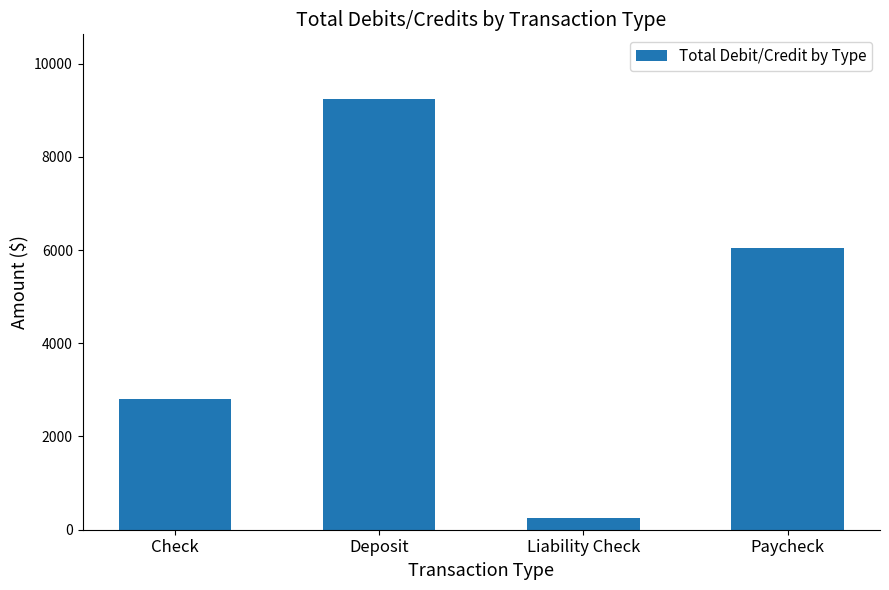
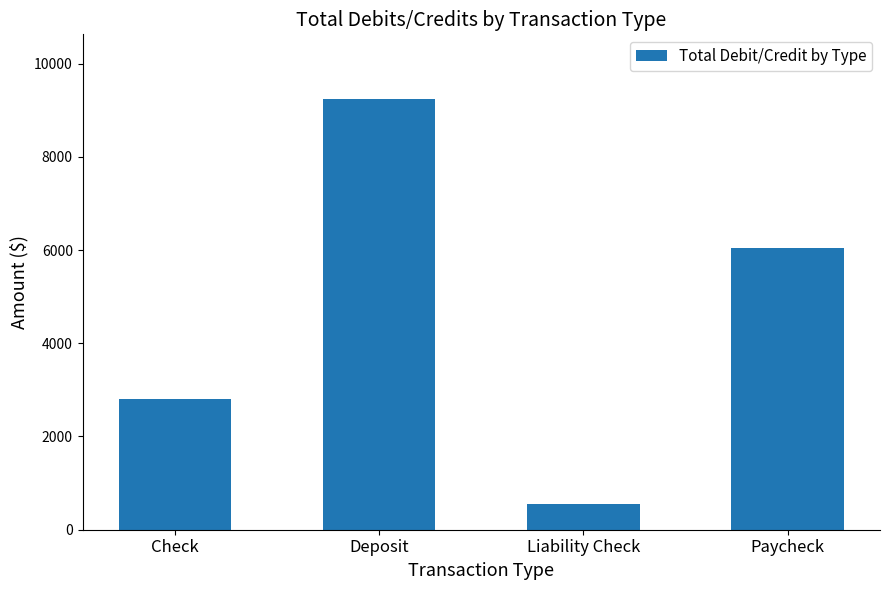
Liability Check: 300 -> 500
